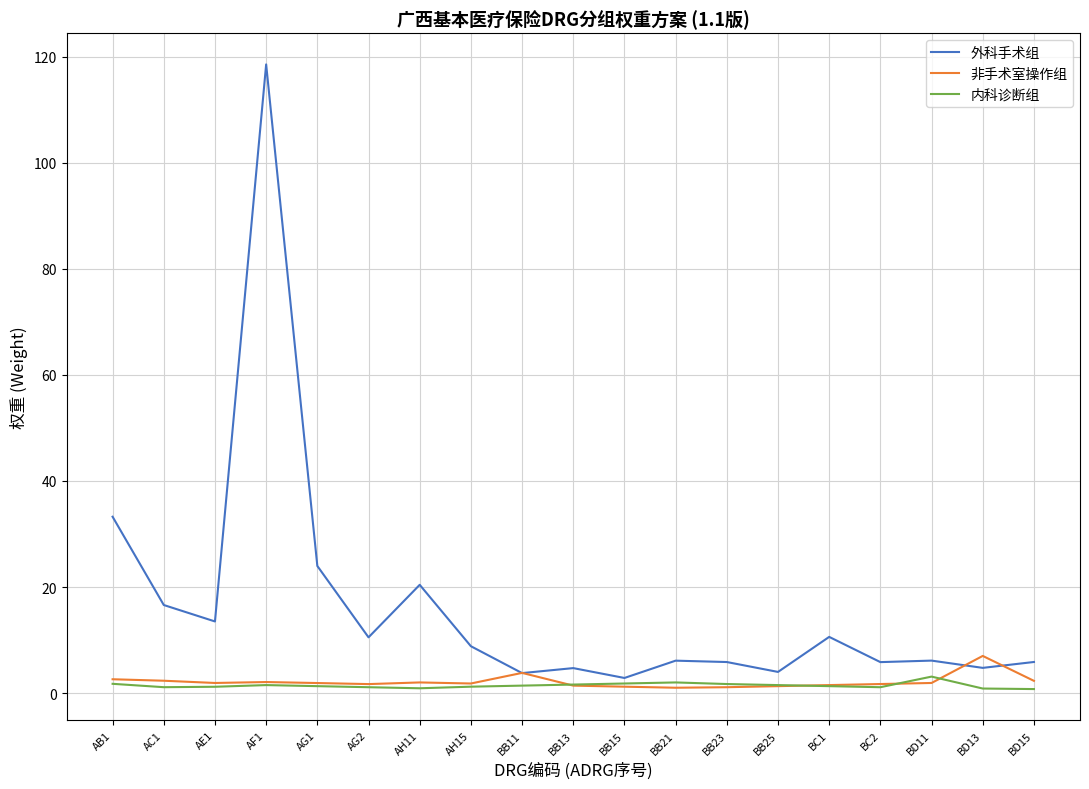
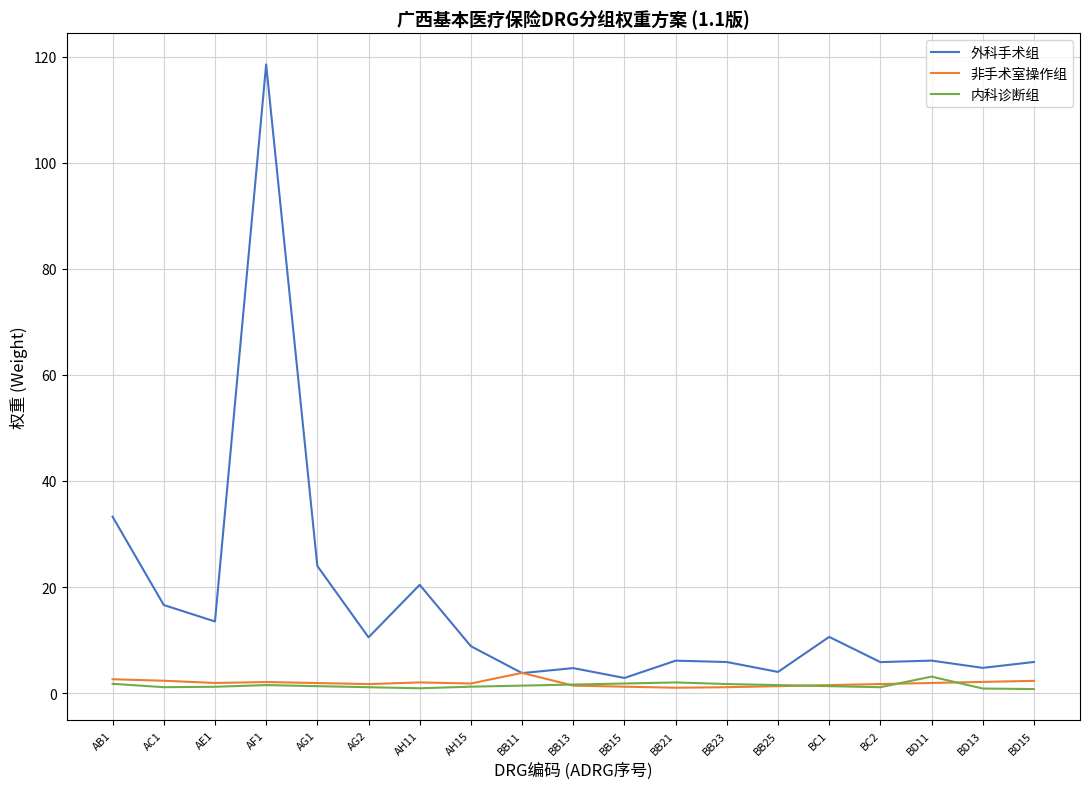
非手术室操作组, BD13: 7 -> 2
